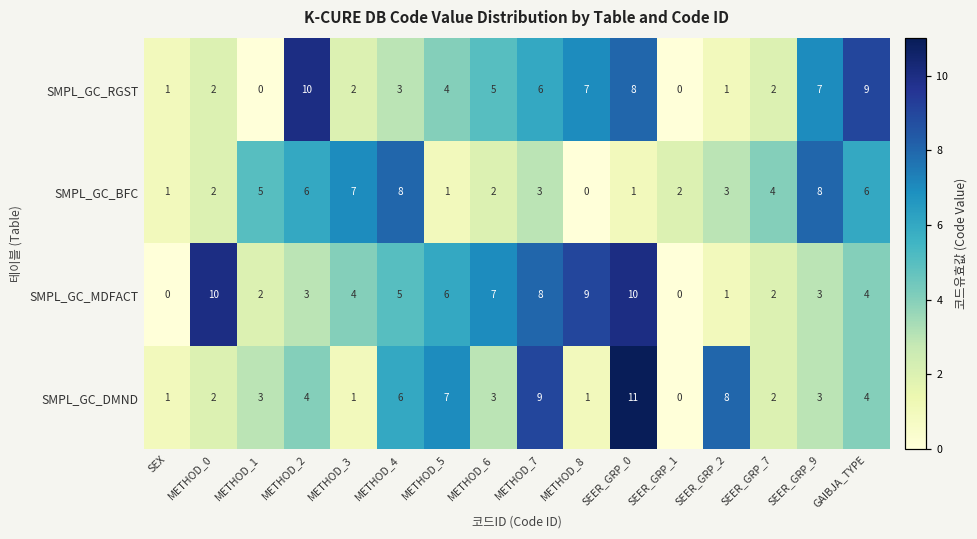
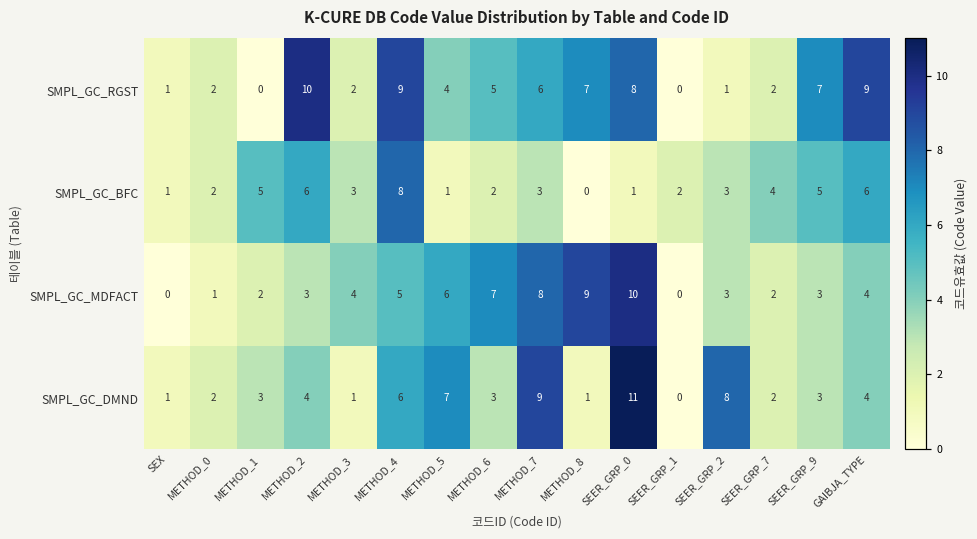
SMPL_GC_RGST, METHOD_4: 3 -> 9
SMPL_GC_BFC, METHOD_3: 7 -> 3
SMPL_GC_BFC, SEER_GRP_9: 8 -> 5
SMPL_GC_MDFACT, METHOD_0: 10 -> 1
SMPL_GC_MDFACT, SEER_GRP_2: 1 -> 3
